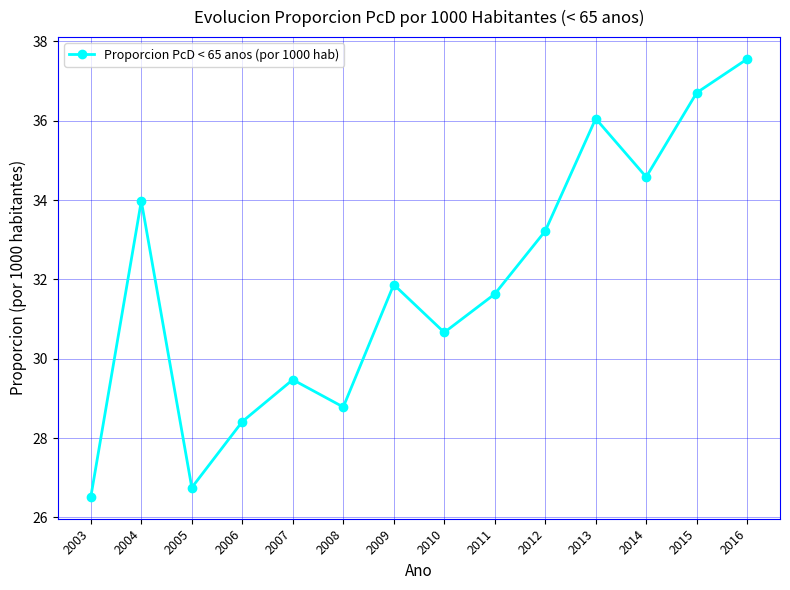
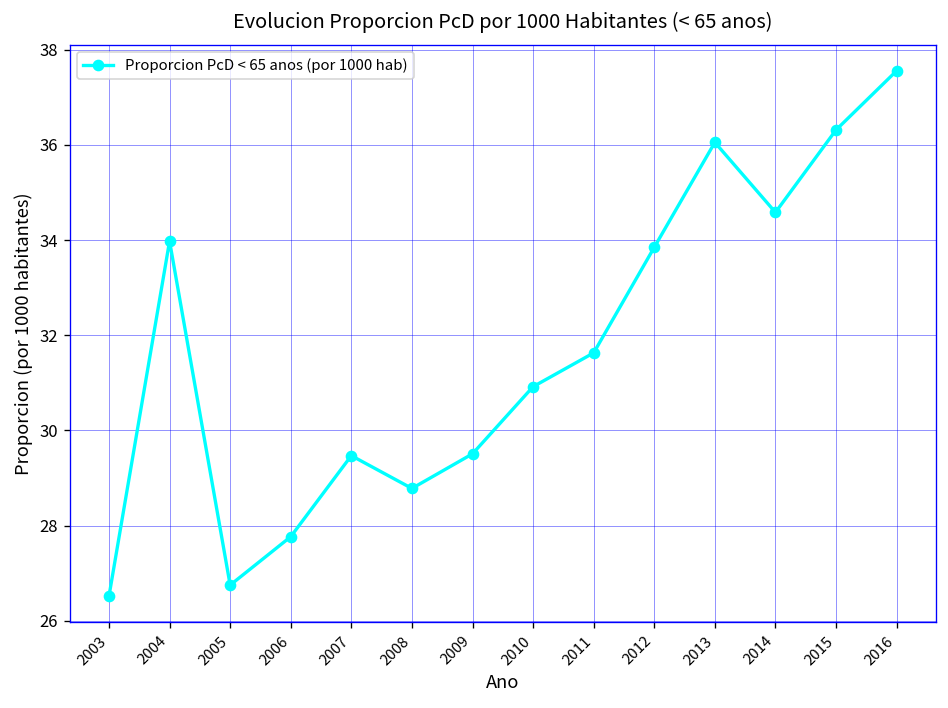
2006: 28.4 -> 27.8
2009: 31.9 -> 29.5
2010: 30.7 -> 30.9
2012: 33.2 -> 33.8
2015: 36.7 -> 36.3
